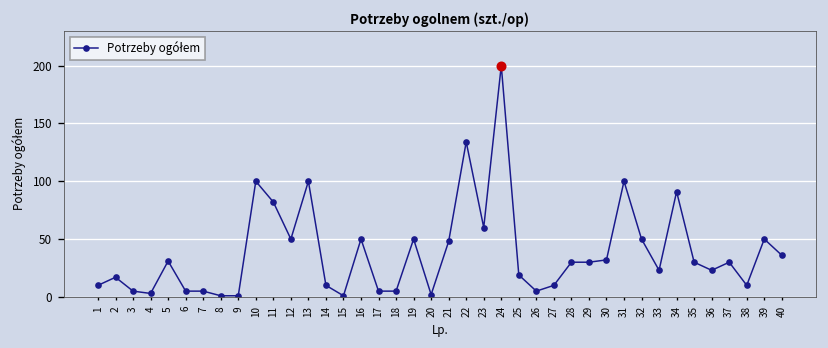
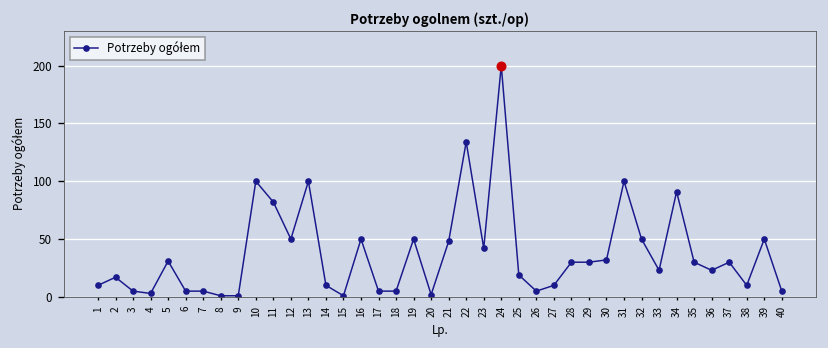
Potrzeby ogółem, 23: 60 -> 40
Potrzeby ogółem, 40: 40 -> 10
